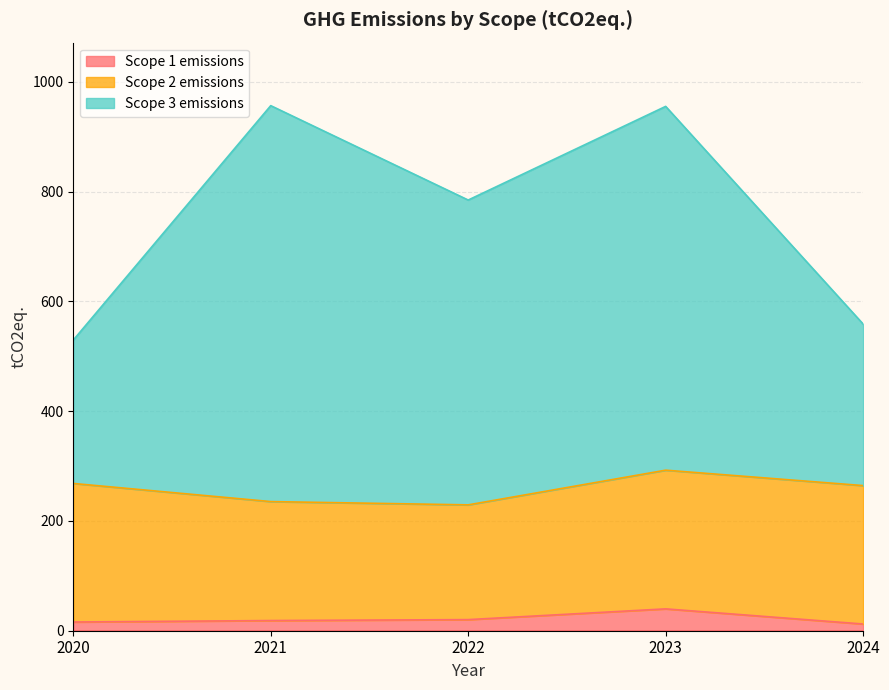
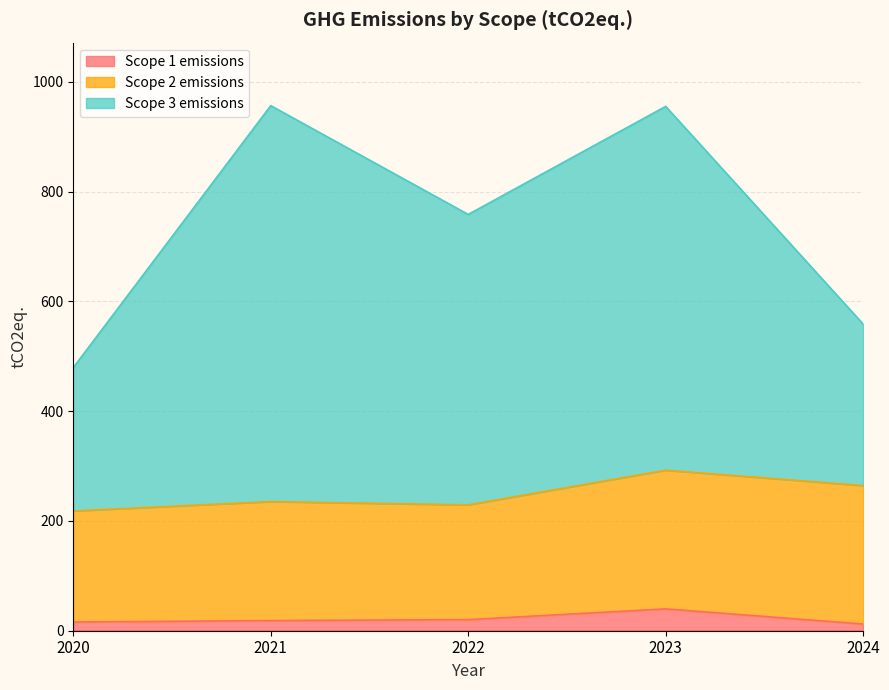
Scope 2 emissions, 2020: 250 -> 200
Scope 3 emissions, 2022: 560 -> 530
